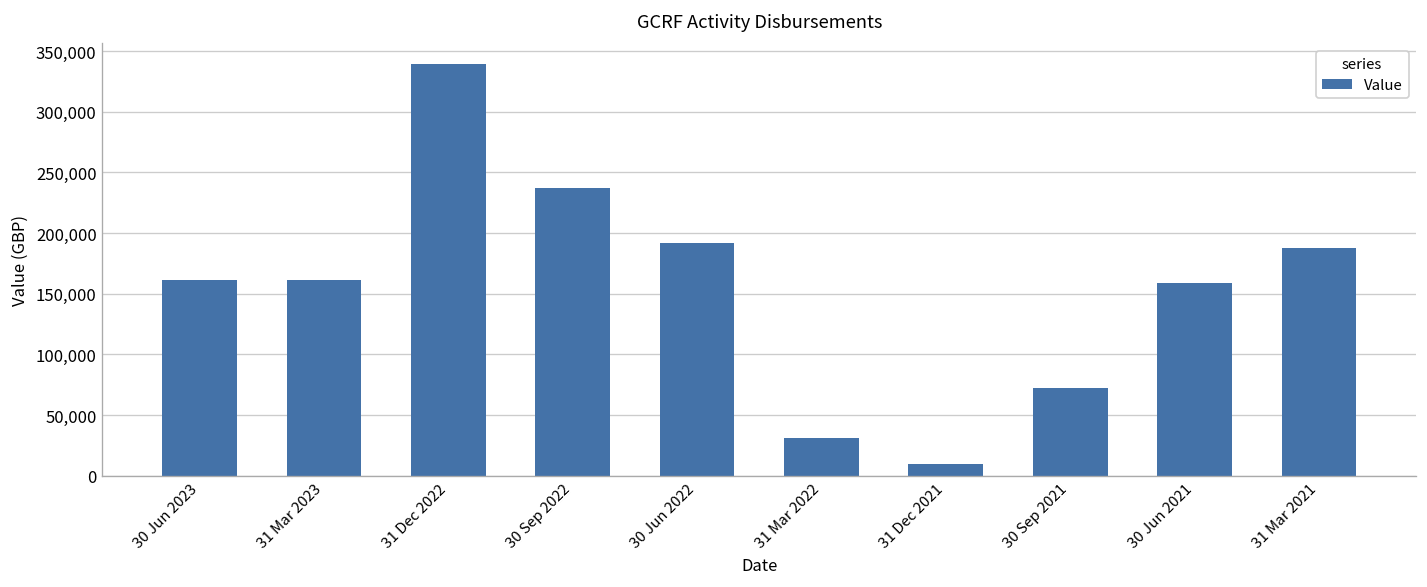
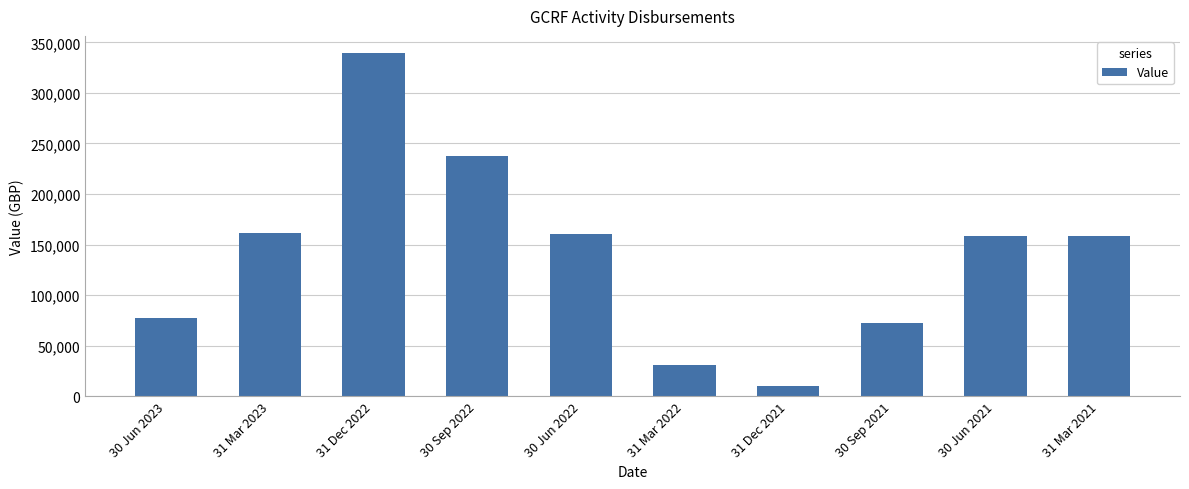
30 Jun 2023: 161,000 -> 78,000
30 Jun 2022: 192,000 -> 160,000
31 Mar 2021: 188,000 -> 159,000
